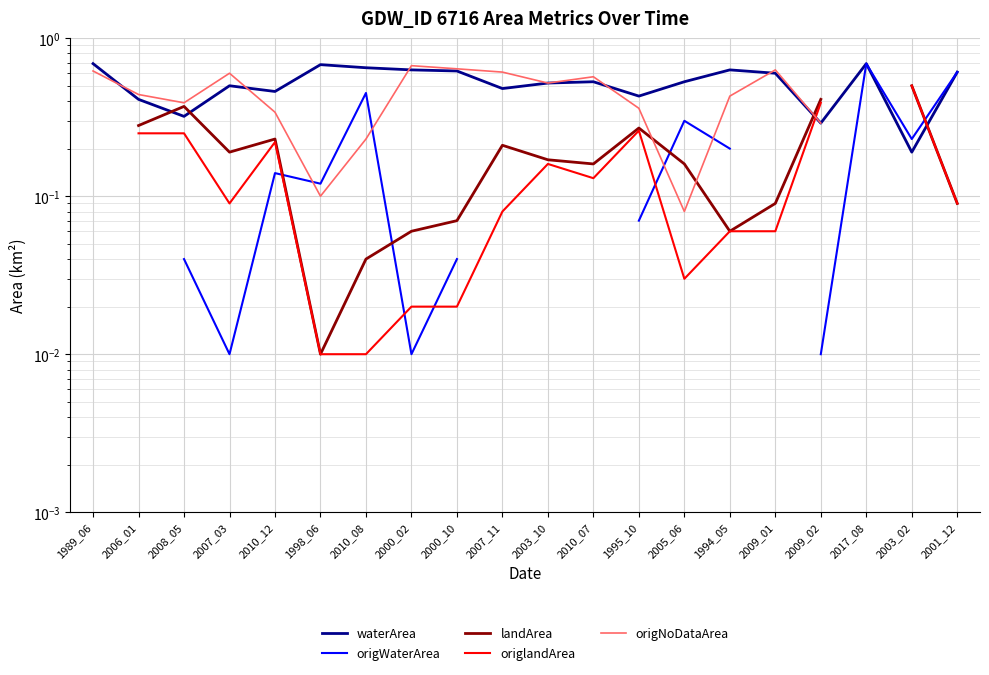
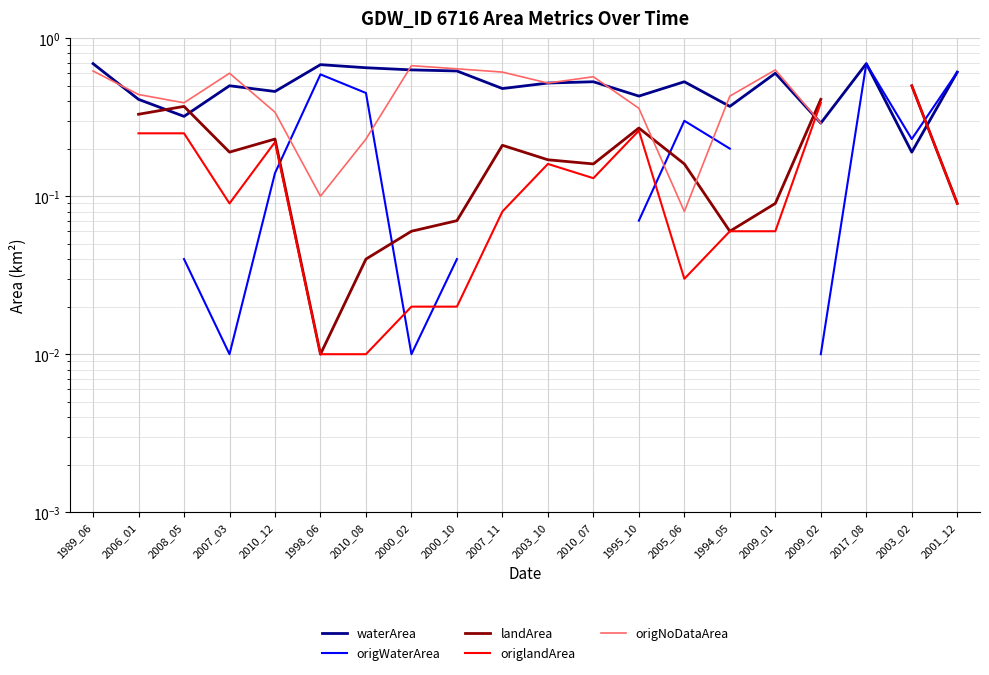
landArea, 2006_01: 0.28 -> 0.33
origWaterArea, 1998_06: 0.12 -> 0.59
waterArea, 1994_05: 0.63 -> 0.37
